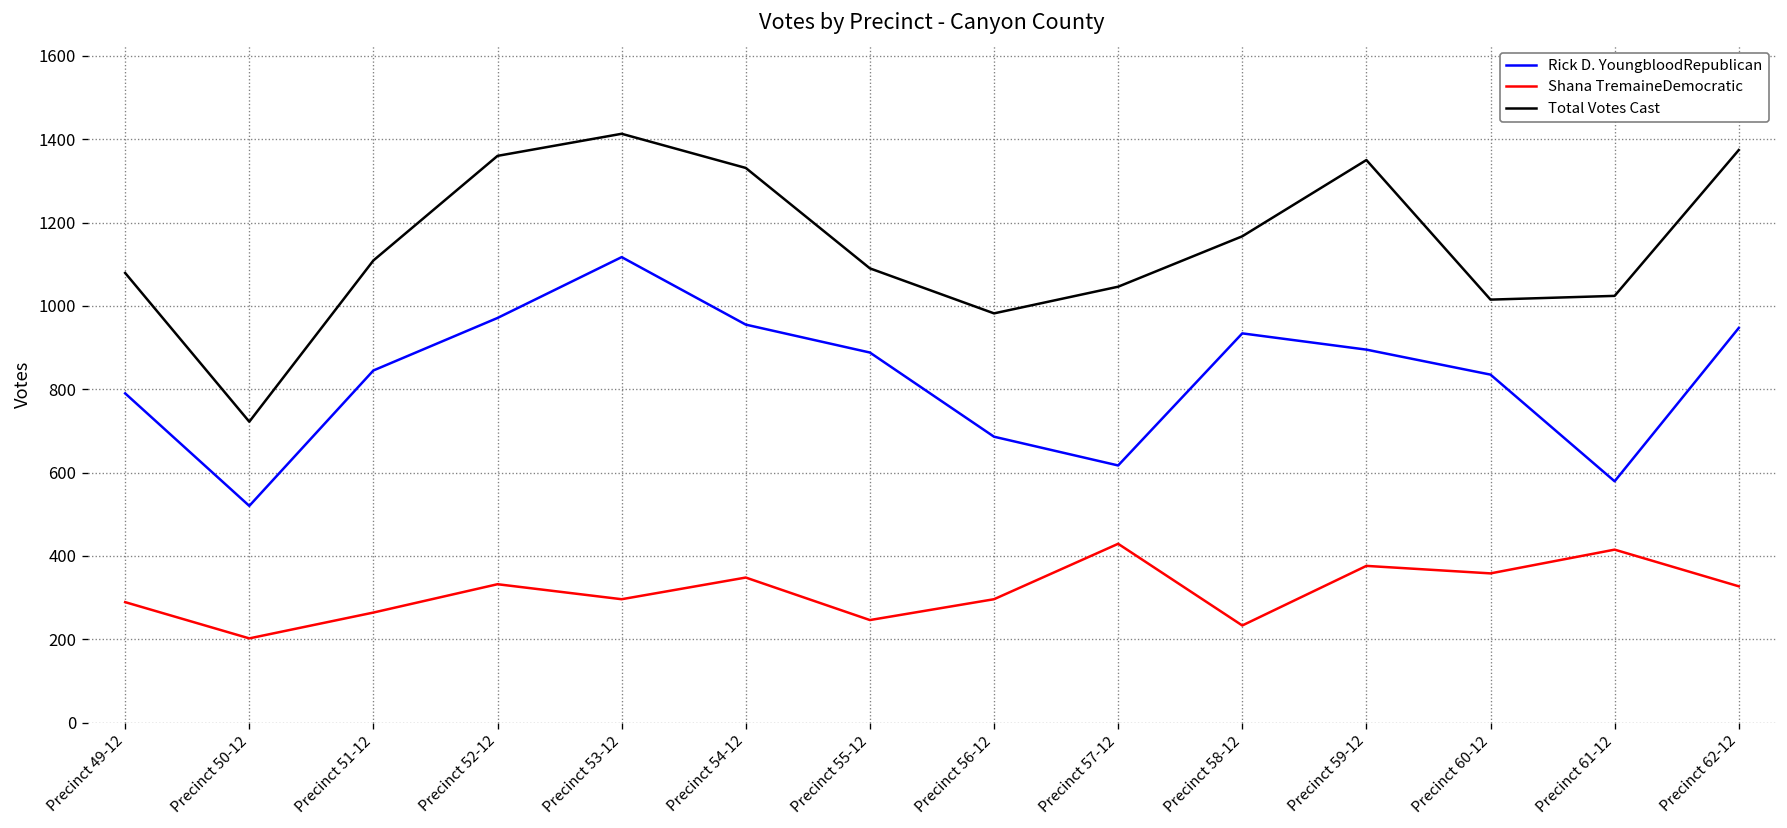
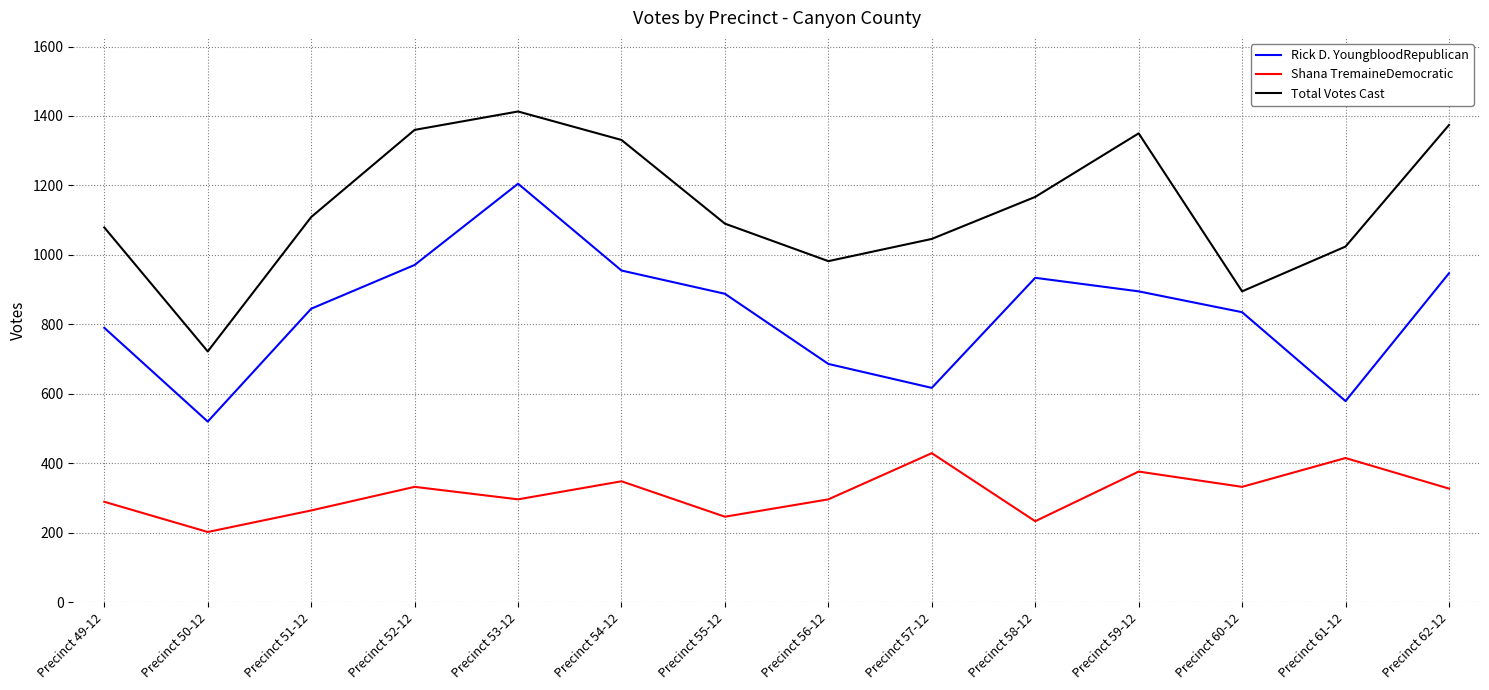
Rick D. YoungbloodRepublican, Precinct 53-12: 1120 -> 1210
Shana TremaineDemocratic, Precinct 60-12: 360 -> 330
Total Votes Cast, Precinct 60-12: 1020 -> 900
